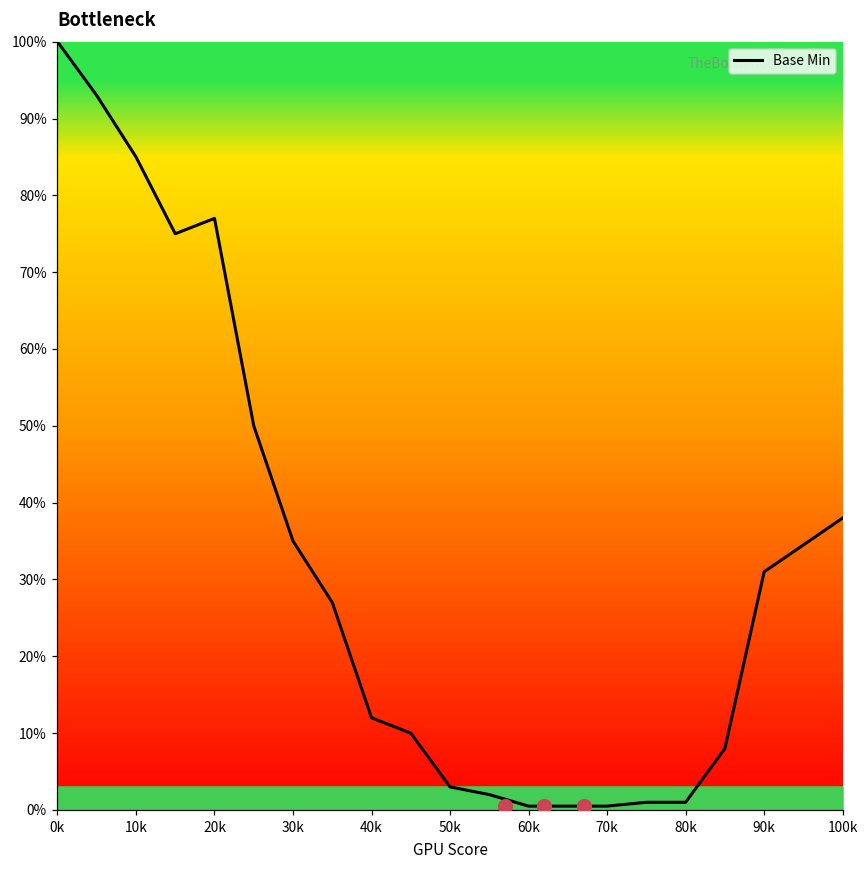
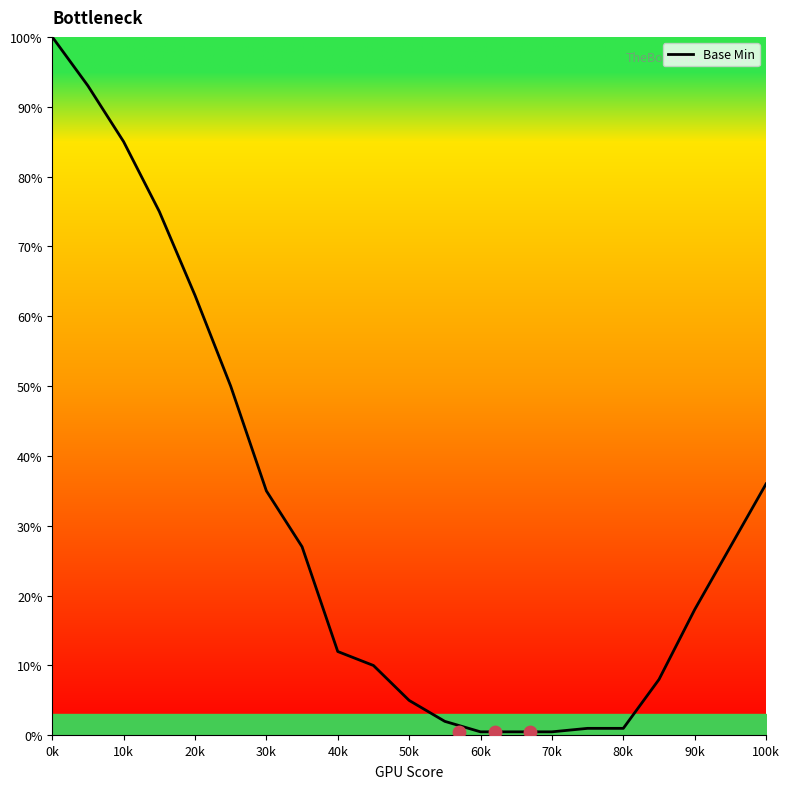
Base Min, 20k: 77% -> 63%
Base Min, 50k: 3% -> 5%
Base Min, 90k: 31% -> 18%
Base Min, 100k: 38% -> 36%
